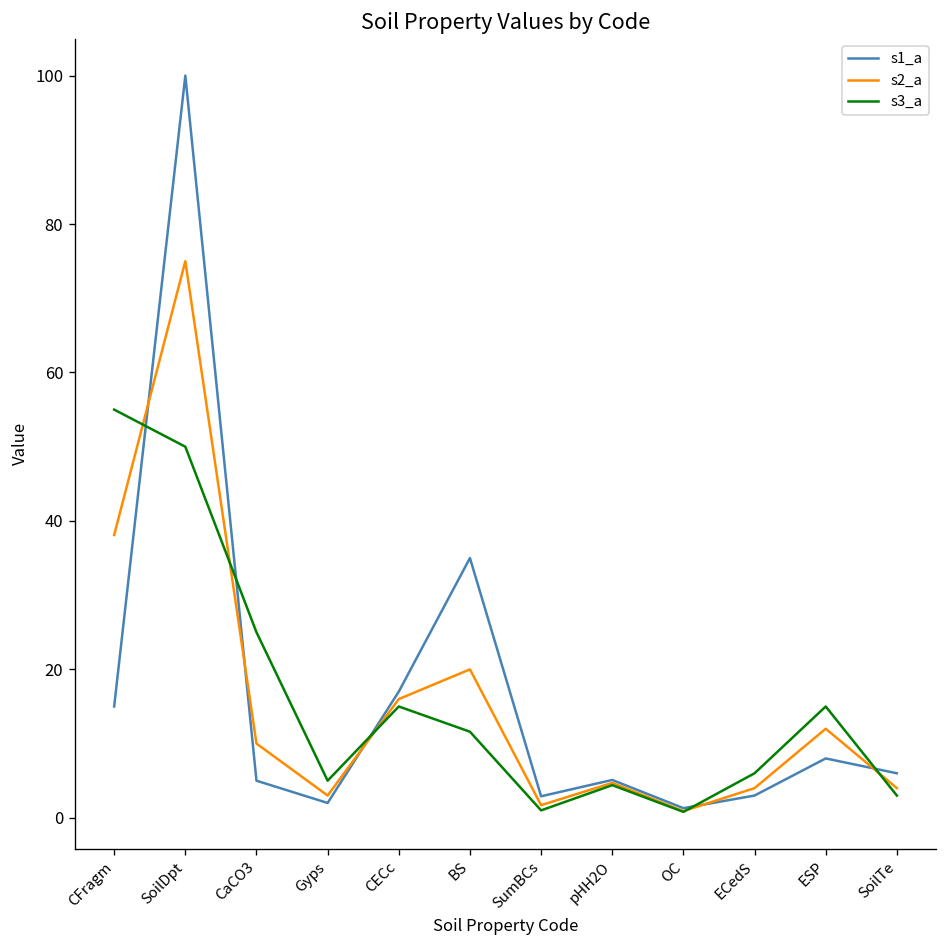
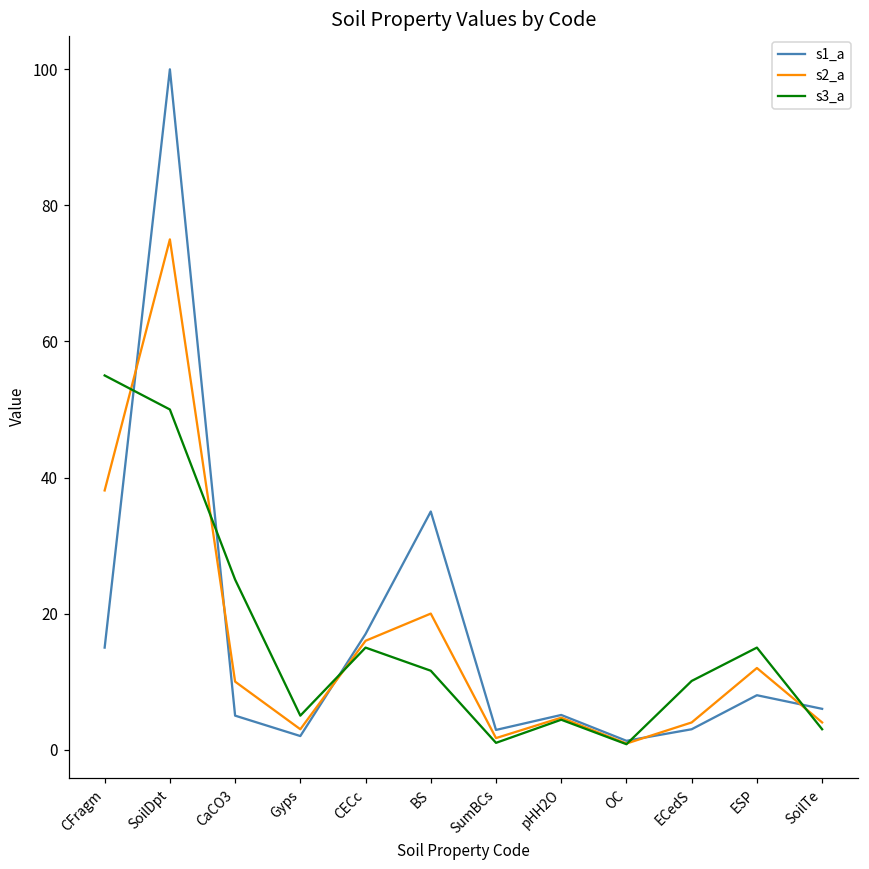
s3_a, ECedS: 6 -> 10
